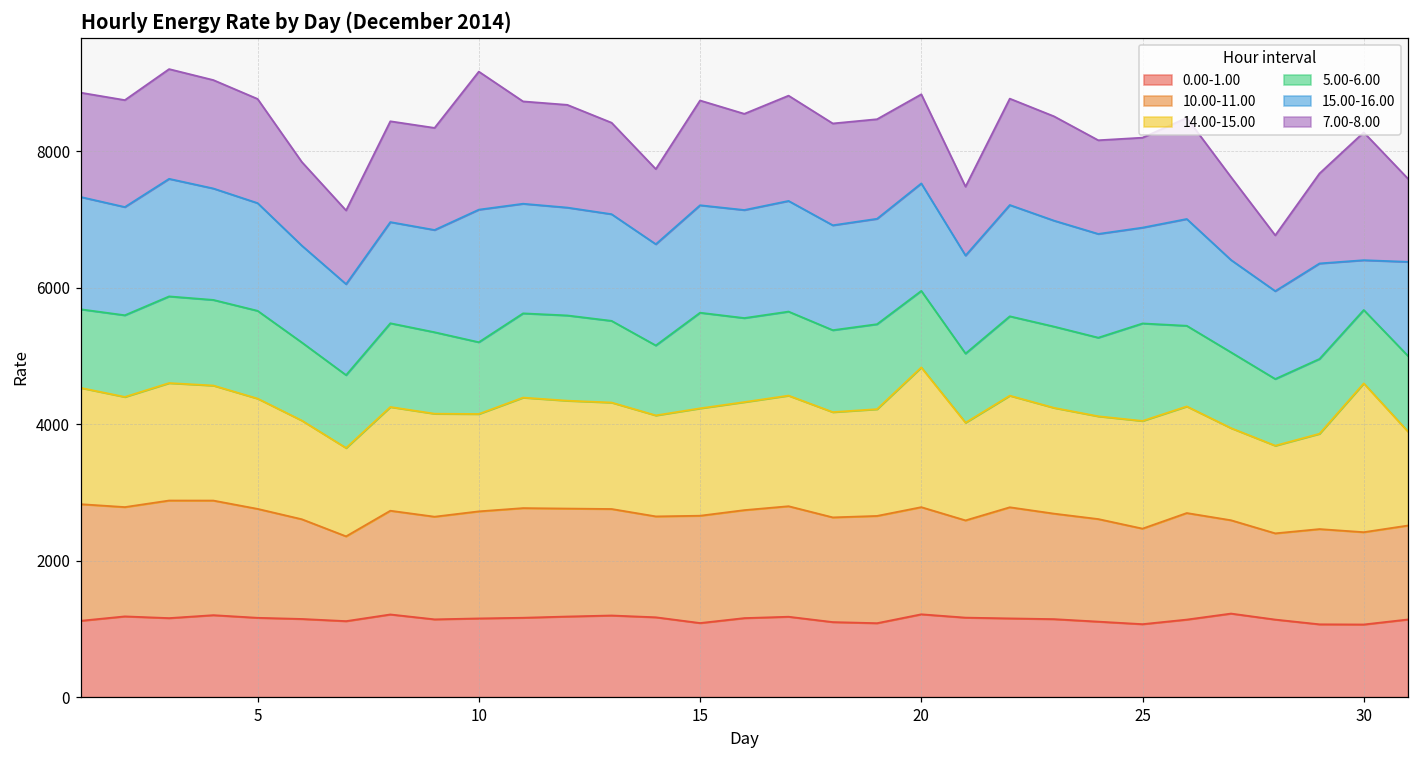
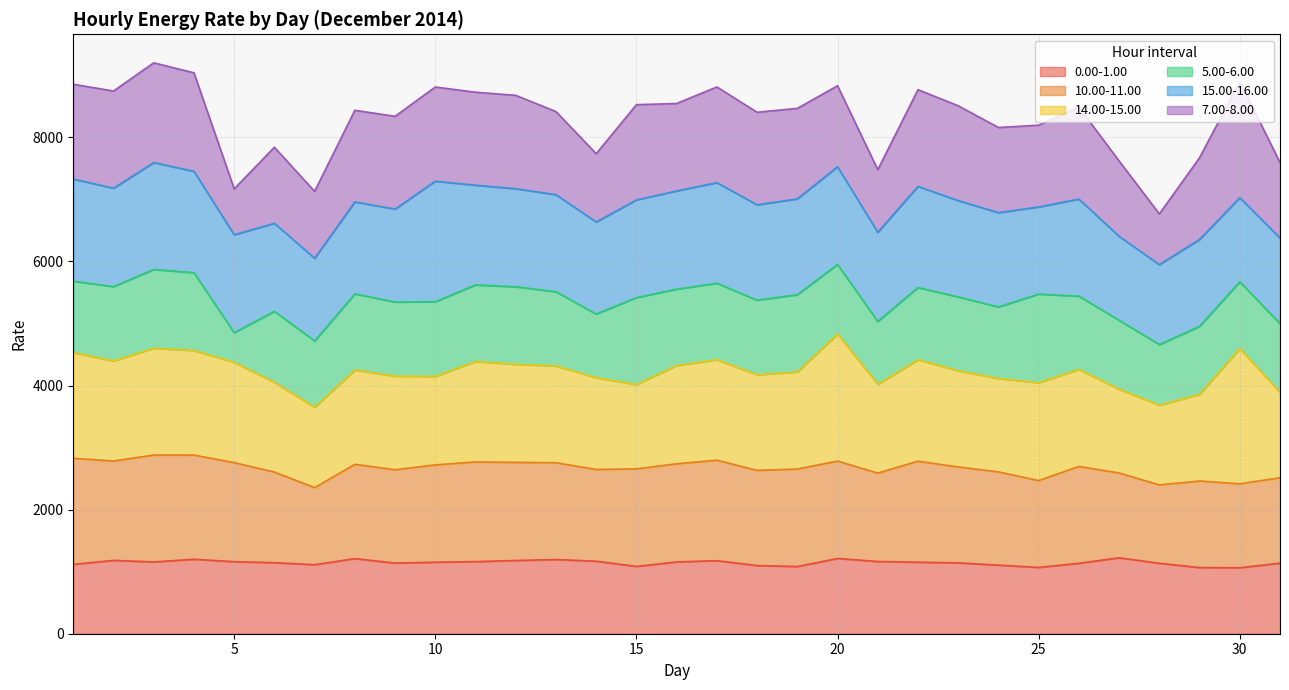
5.00-6.00, 5: 1300 -> 500
7.00-8.00, 5: 1500 -> 700
5.00-6.00, 10: 1100 -> 1200
7.00-8.00, 10: 2000 -> 1500
14.00-15.00, 15: 1600 -> 1400
15.00-16.00, 30: 700 -> 1400
